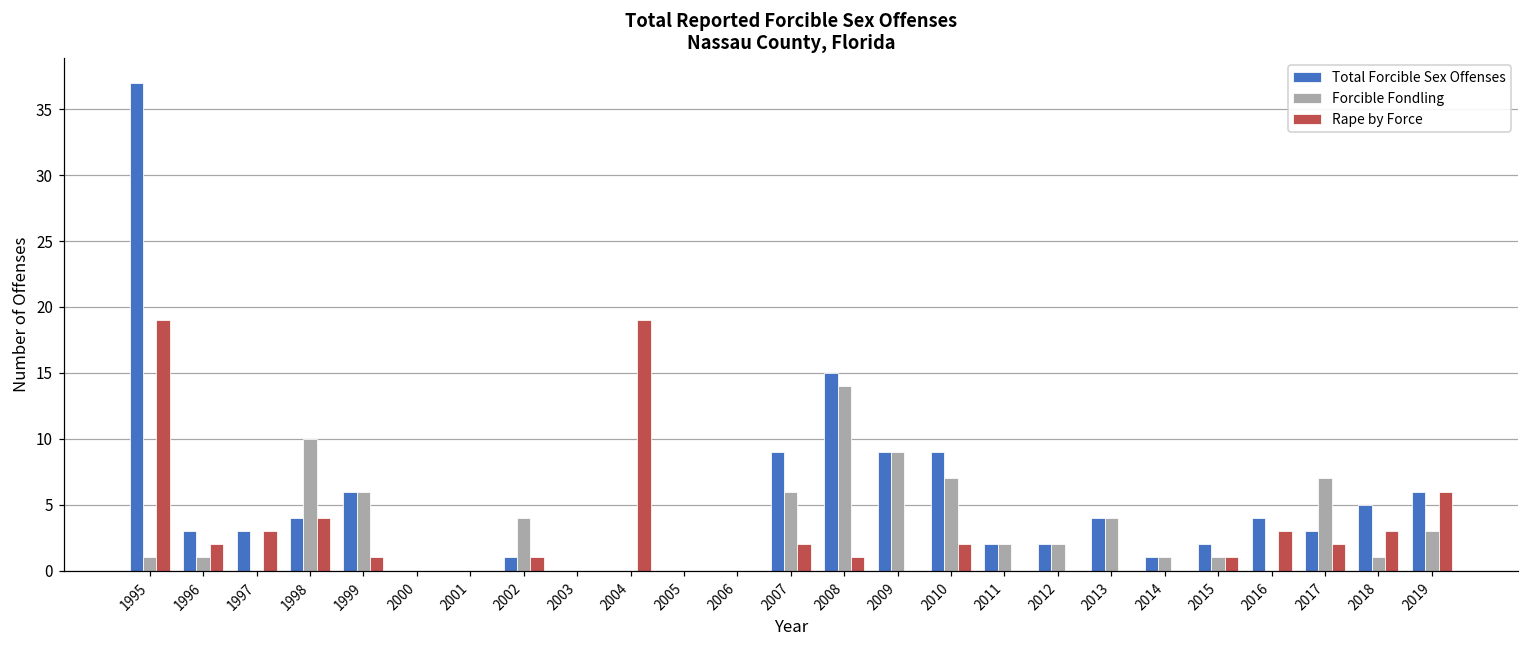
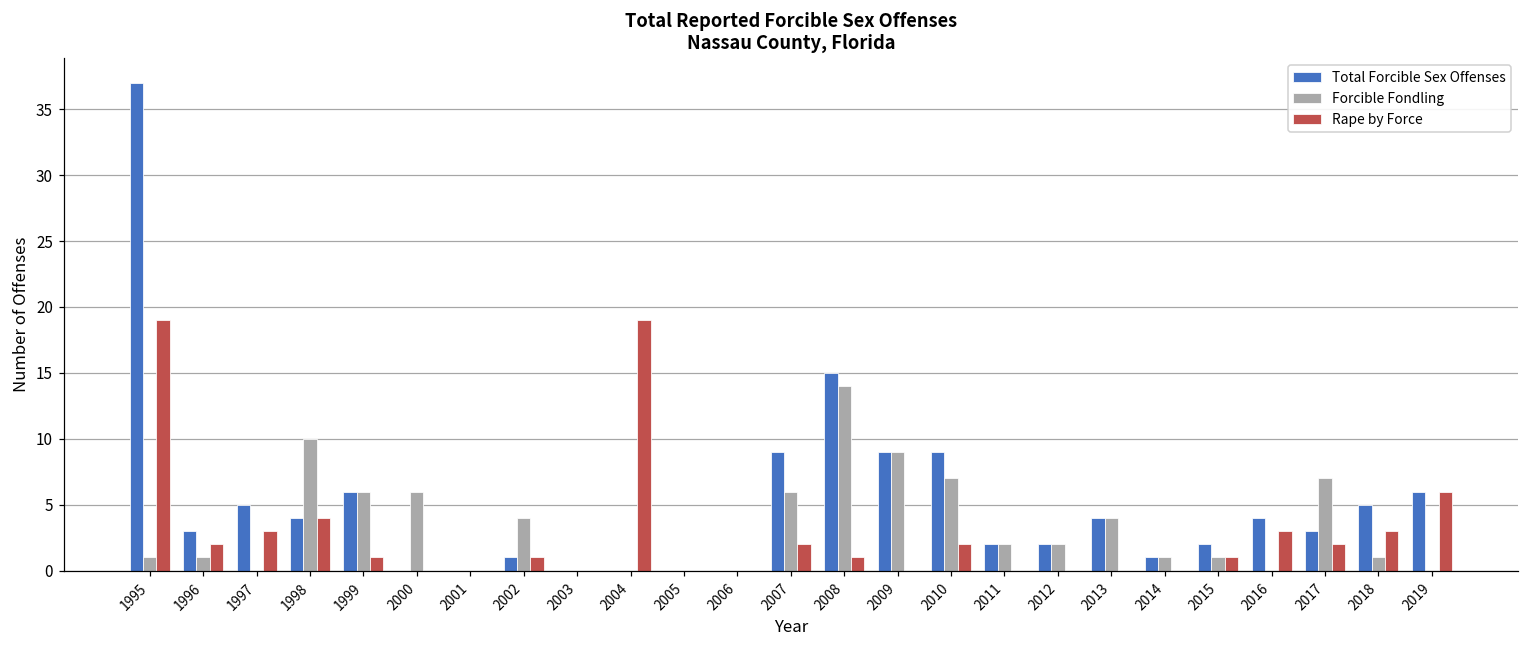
Total Forcible Sex Offenses, 1997: 3 -> 5
Forcible Fondling, 2000: 0 -> 6
Forcible Fondling, 2019: 3 -> 0
